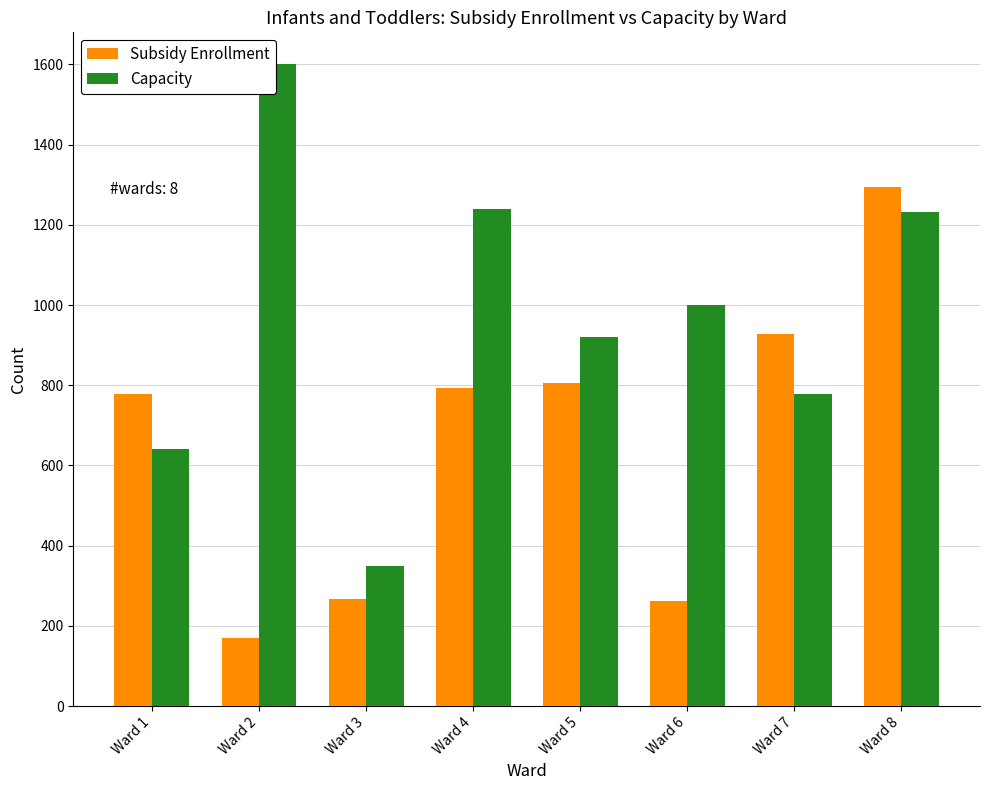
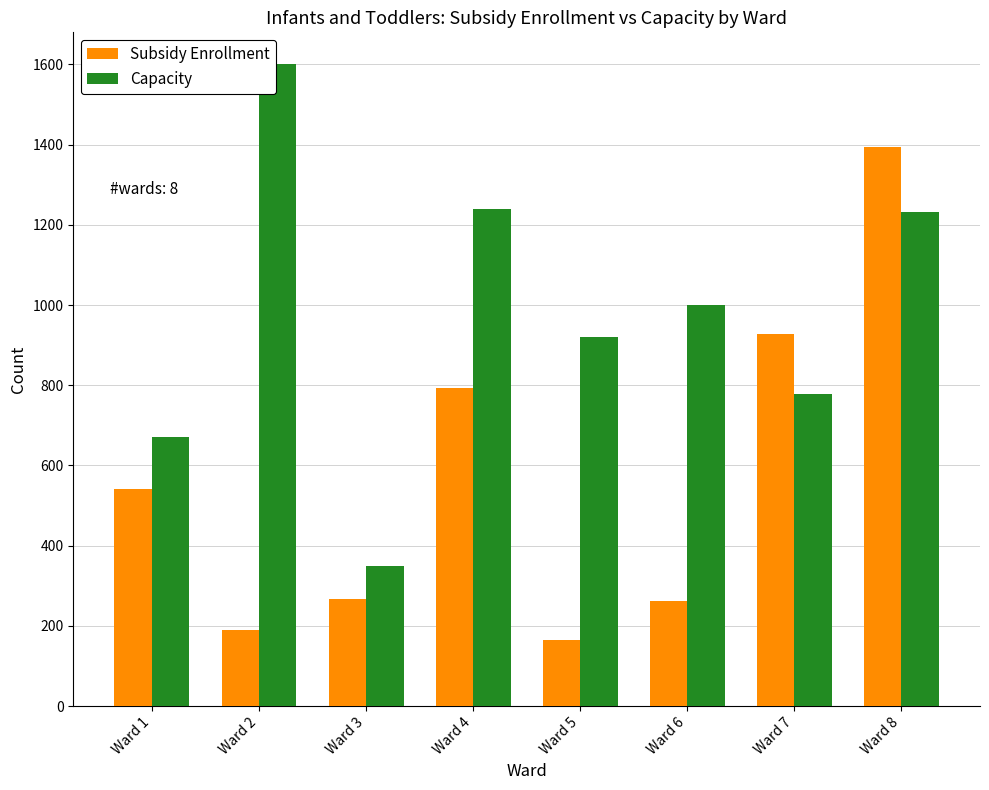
Subsidy Enrollment, Ward 1: 780 -> 540
Capacity, Ward 1: 640 -> 670
Subsidy Enrollment, Ward 2: 170 -> 190
Subsidy Enrollment, Ward 5: 810 -> 170
Subsidy Enrollment, Ward 8: 1300 -> 1400
